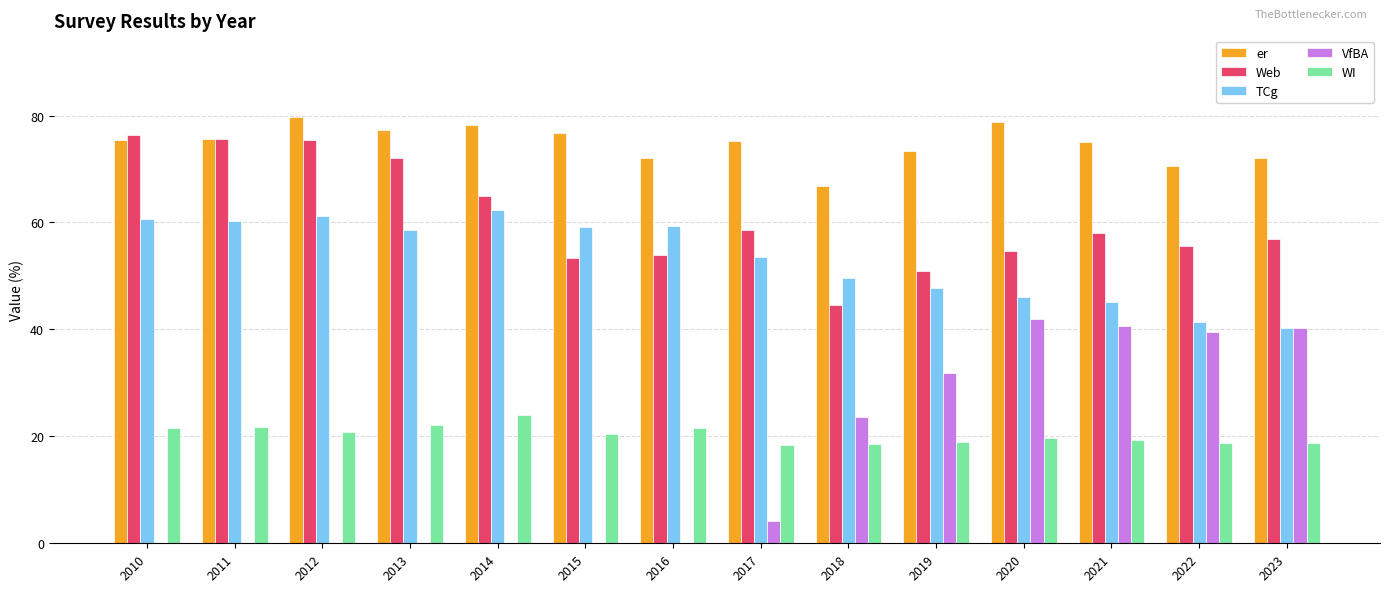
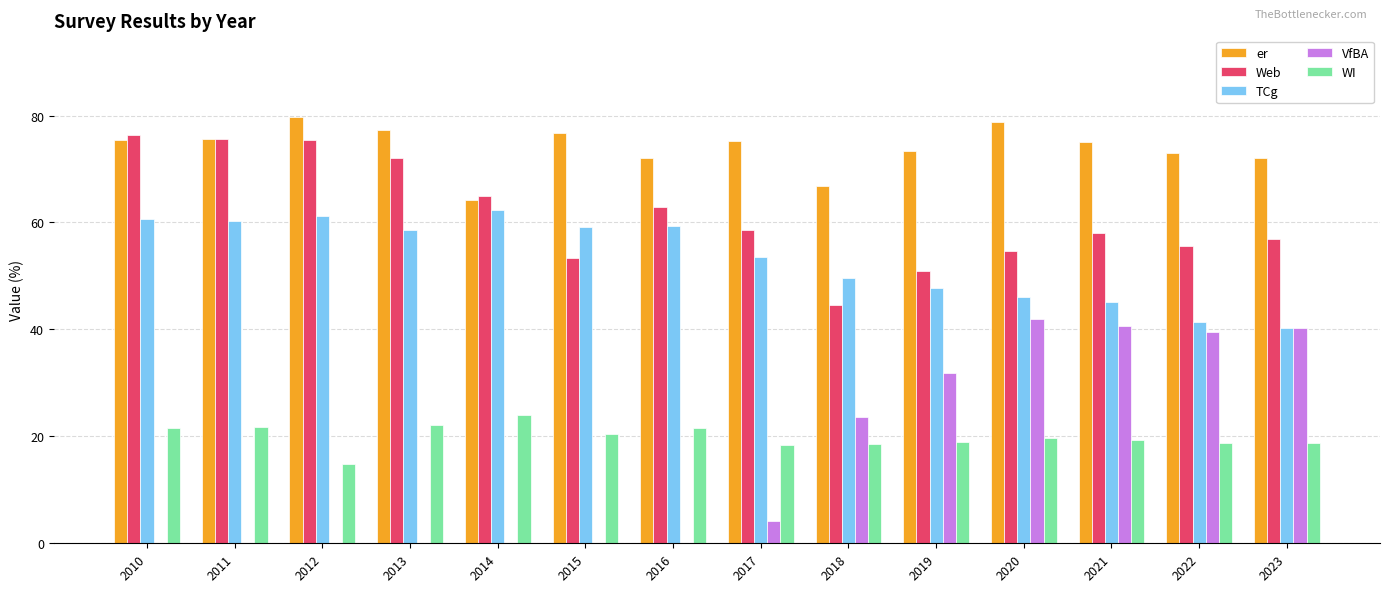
WI, 2012: 21 -> 15
er, 2014: 78 -> 64
Web, 2016: 54 -> 63
er, 2022: 71 -> 73
